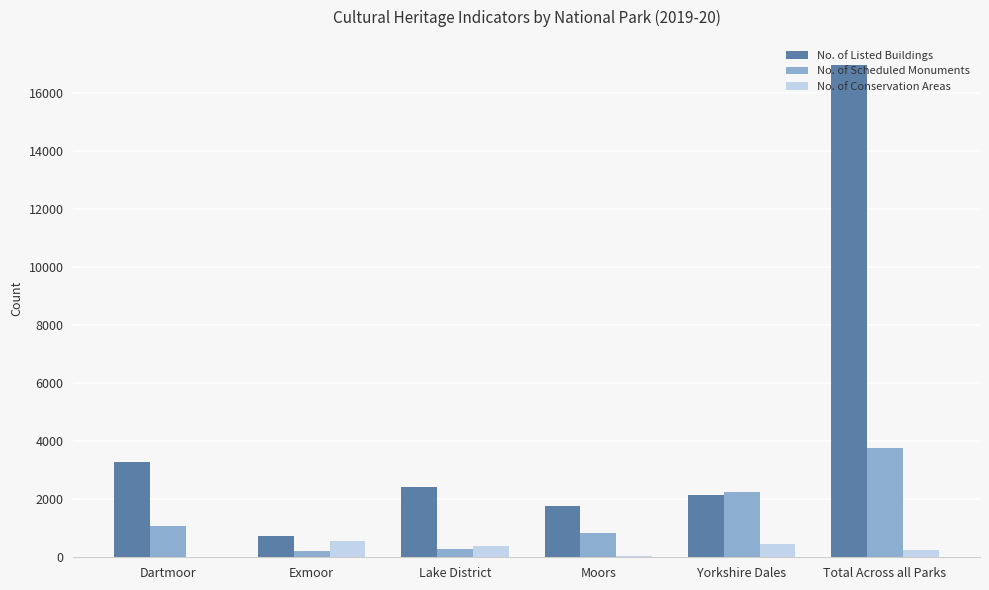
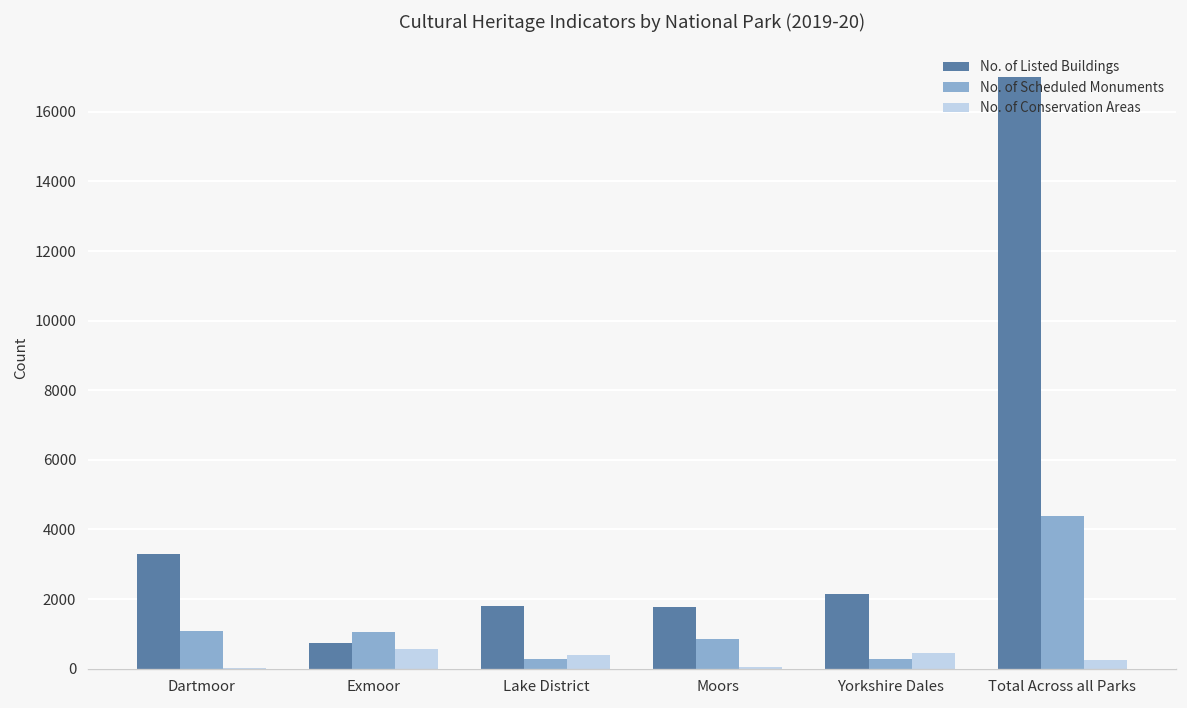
No. of Scheduled Monuments, Exmoor: 200 -> 1000
No. of Listed Buildings, Lake District: 2400 -> 1800
No. of Scheduled Monuments, Yorkshire Dales: 2300 -> 300
No. of Scheduled Monuments, Total Across all Parks: 3800 -> 4400
